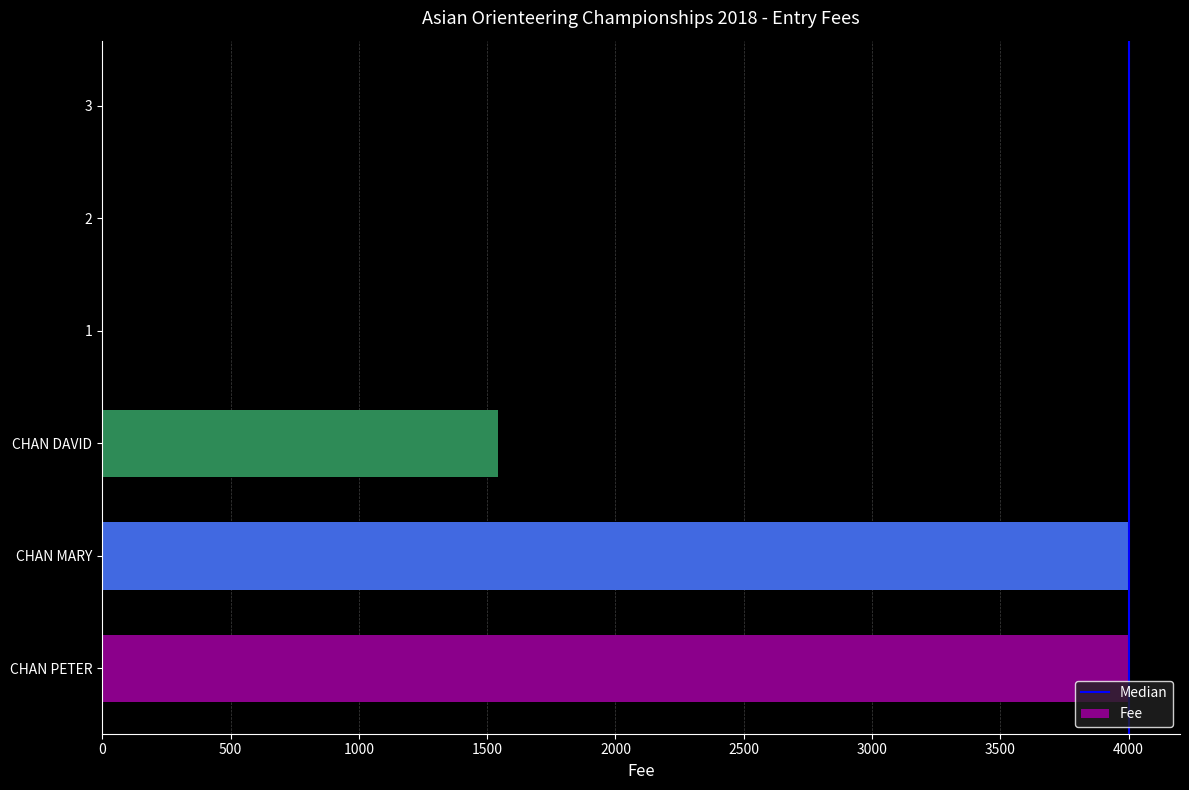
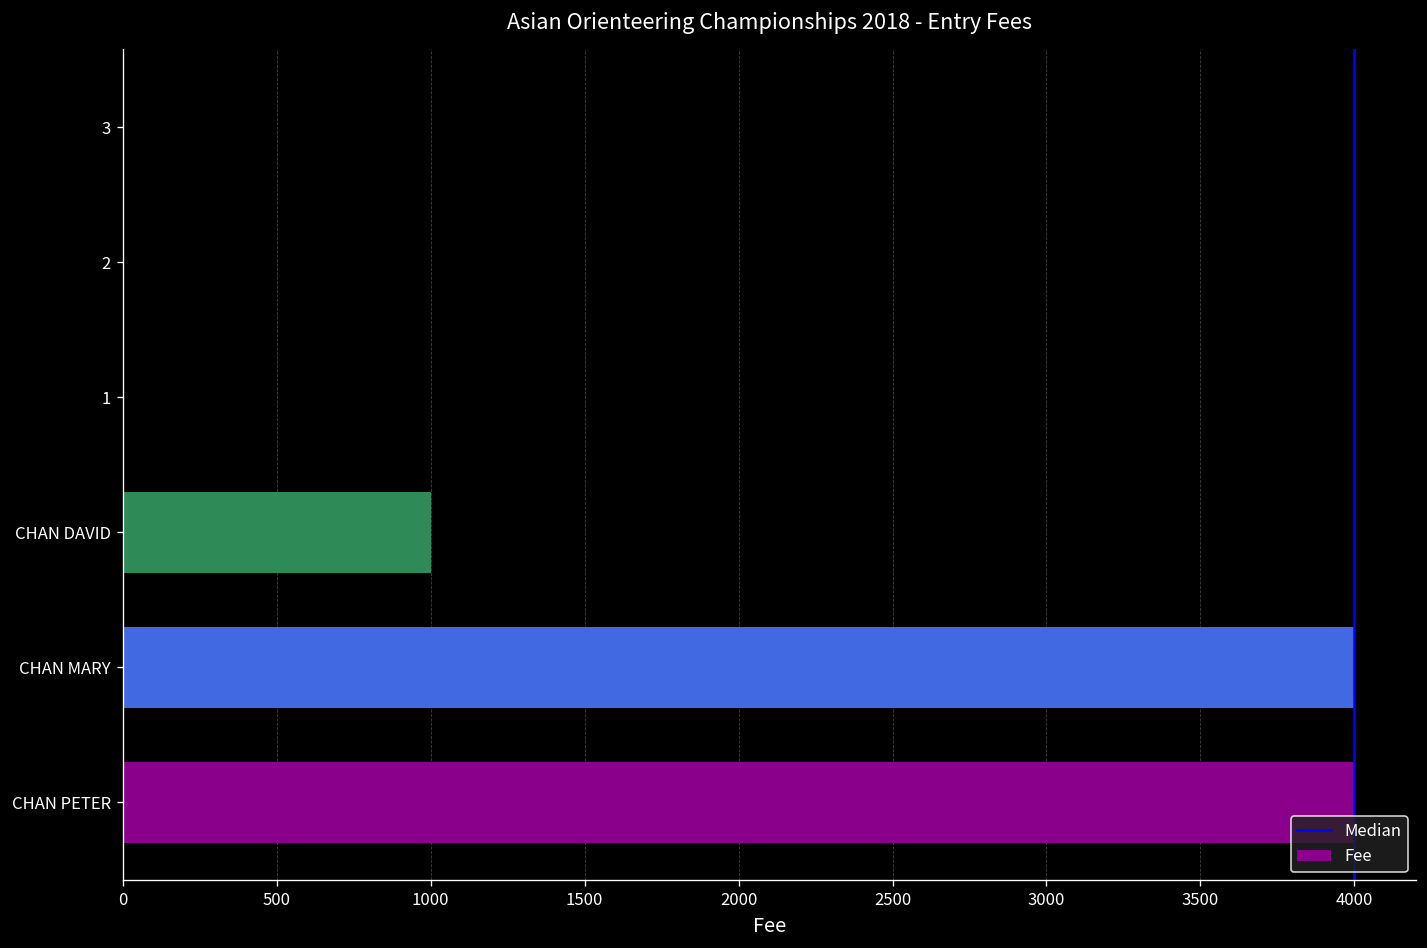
CHAN DAVID: 1540 -> 1000
